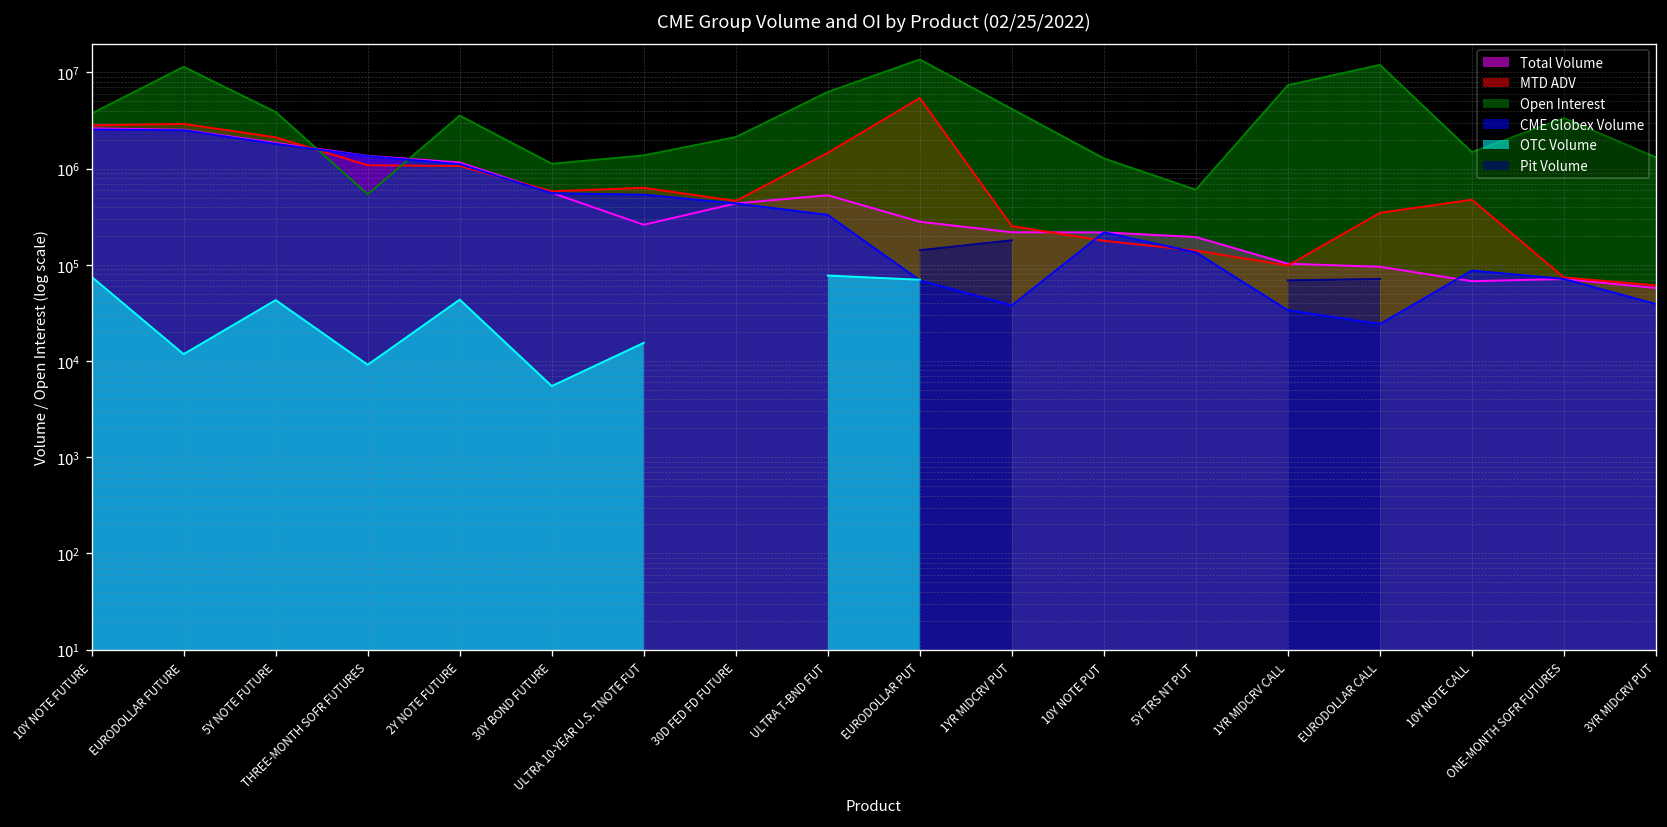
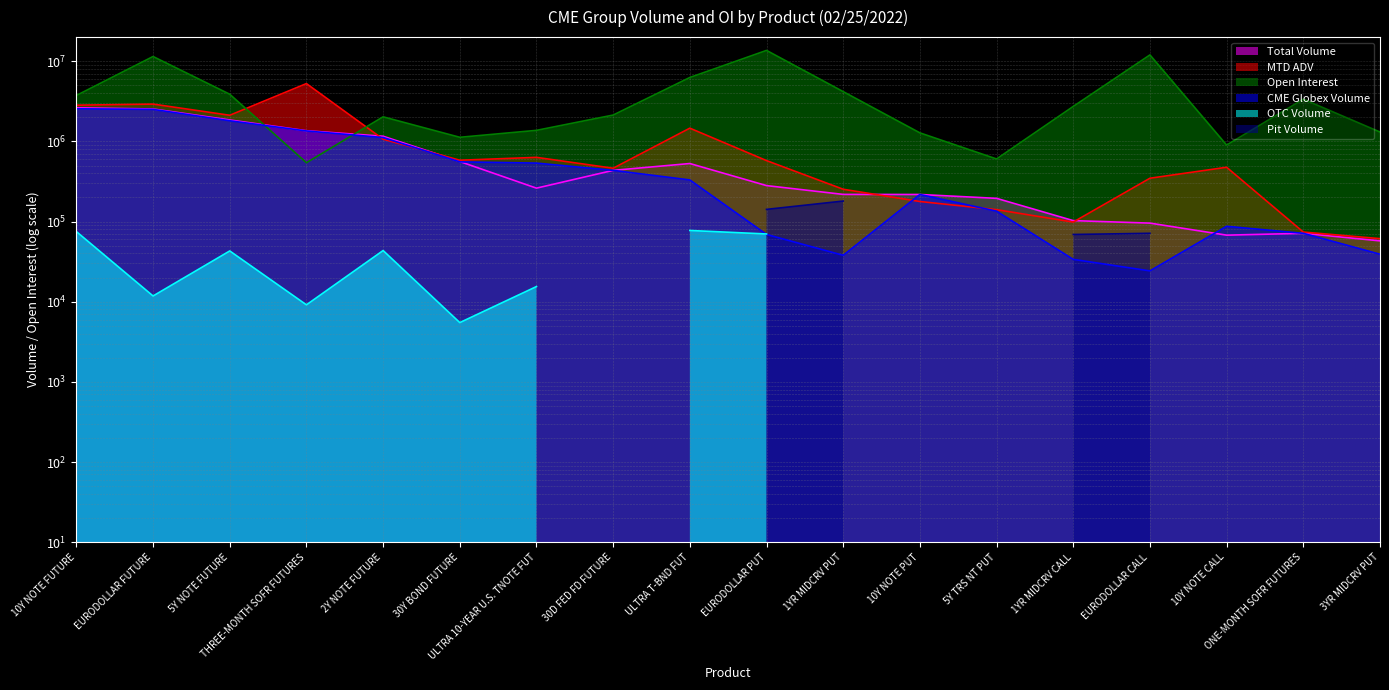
MTD ADV, THREE-MONTH SOFR FUTURES: 1100000 -> 5000000
Open Interest, 2Y NOTE FUTURE: 4000000 -> 2000000
MTD ADV, EURODOLLAR PUT: 5000000 -> 600000
Open Interest, 1YR MIDCRV CALL: 7000000 -> 2700000
Open Interest, 10Y NOTE CALL: 1500000 -> 900000
